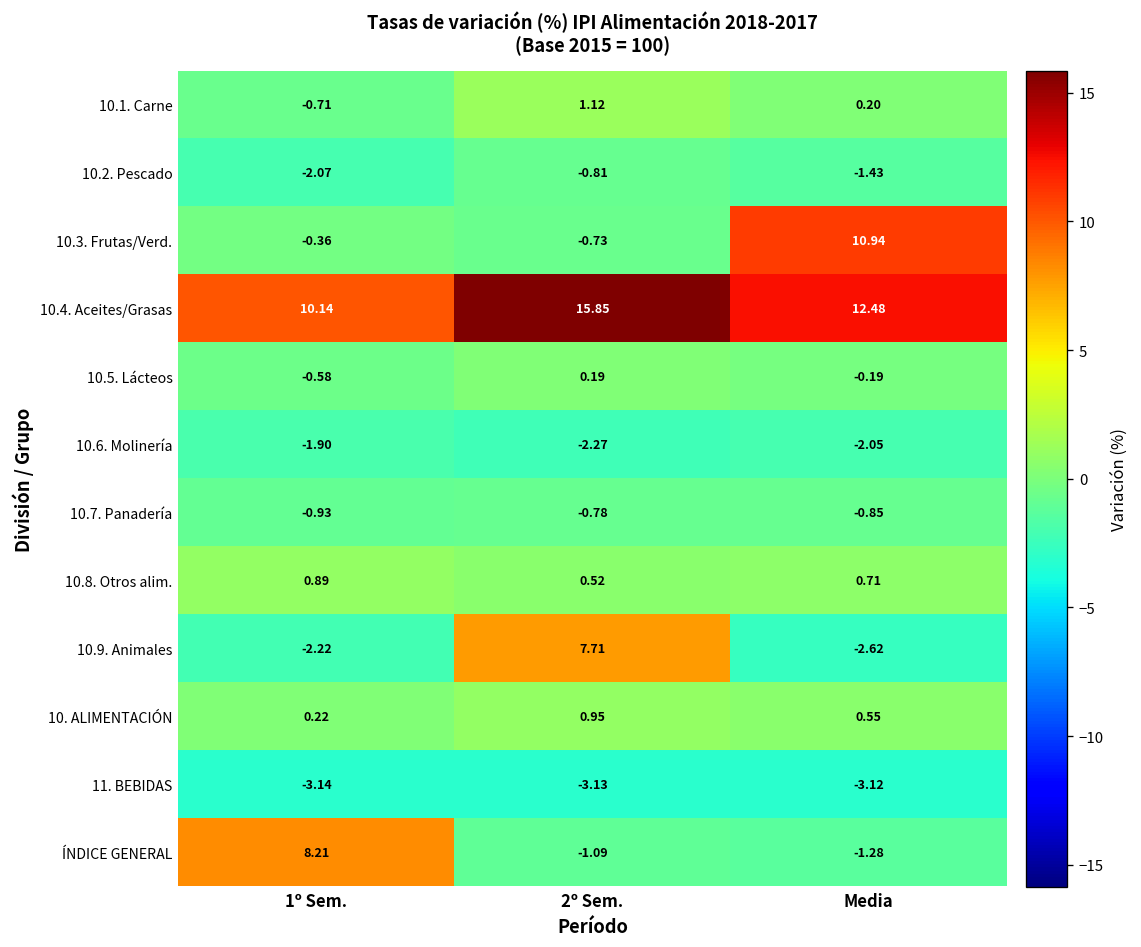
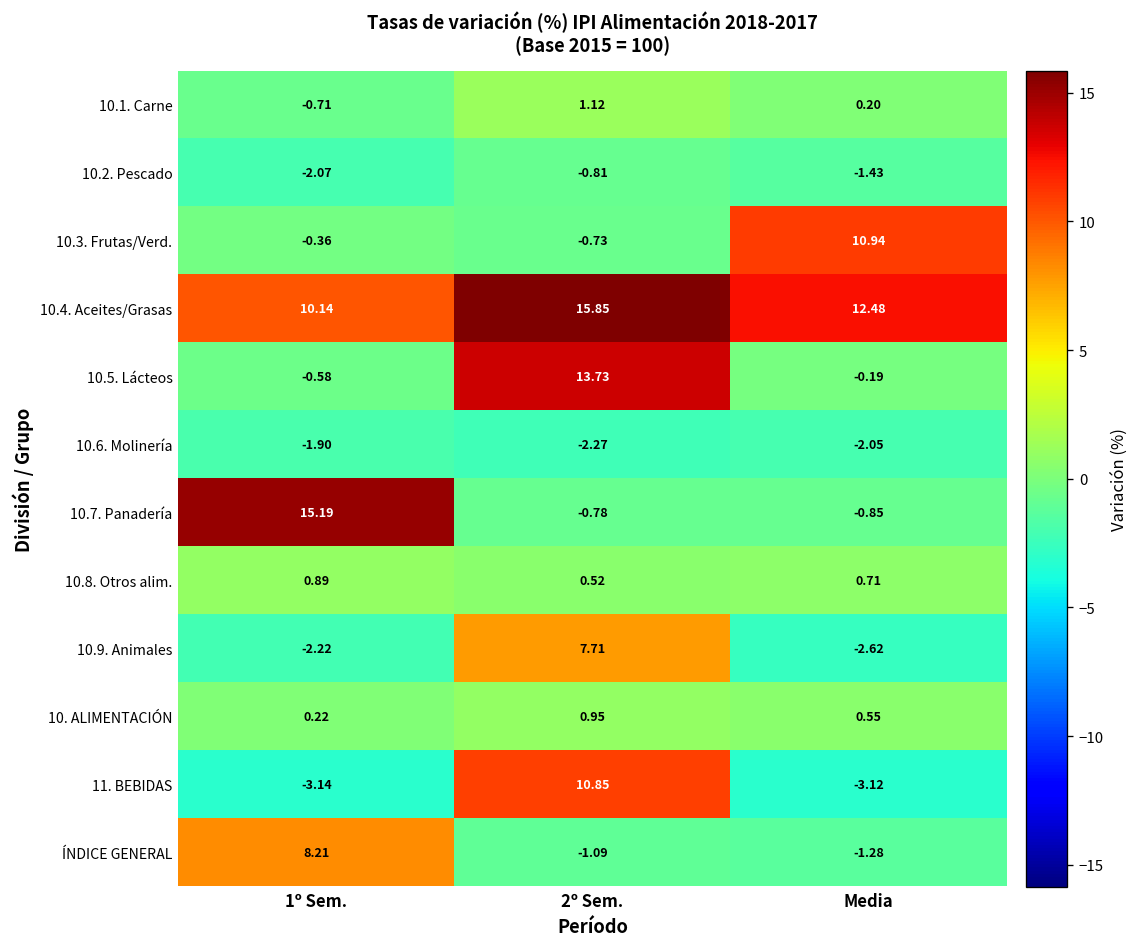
10.5. Lácteos, 2º Sem.: 0.19 -> 13.73
10.7. Panadería, 1º Sem.: -0.93 -> 15.19
11. BEBIDAS, 2º Sem.: -3.13 -> 10.85
